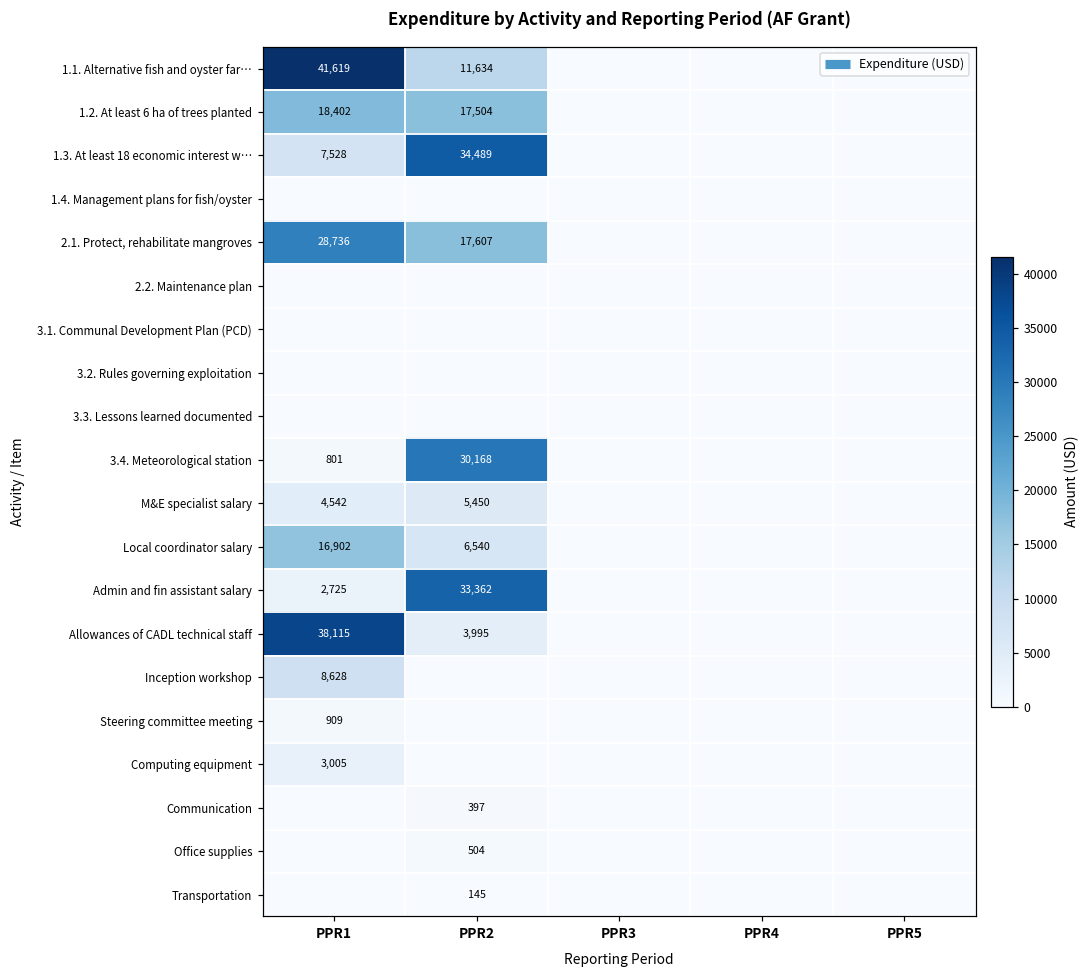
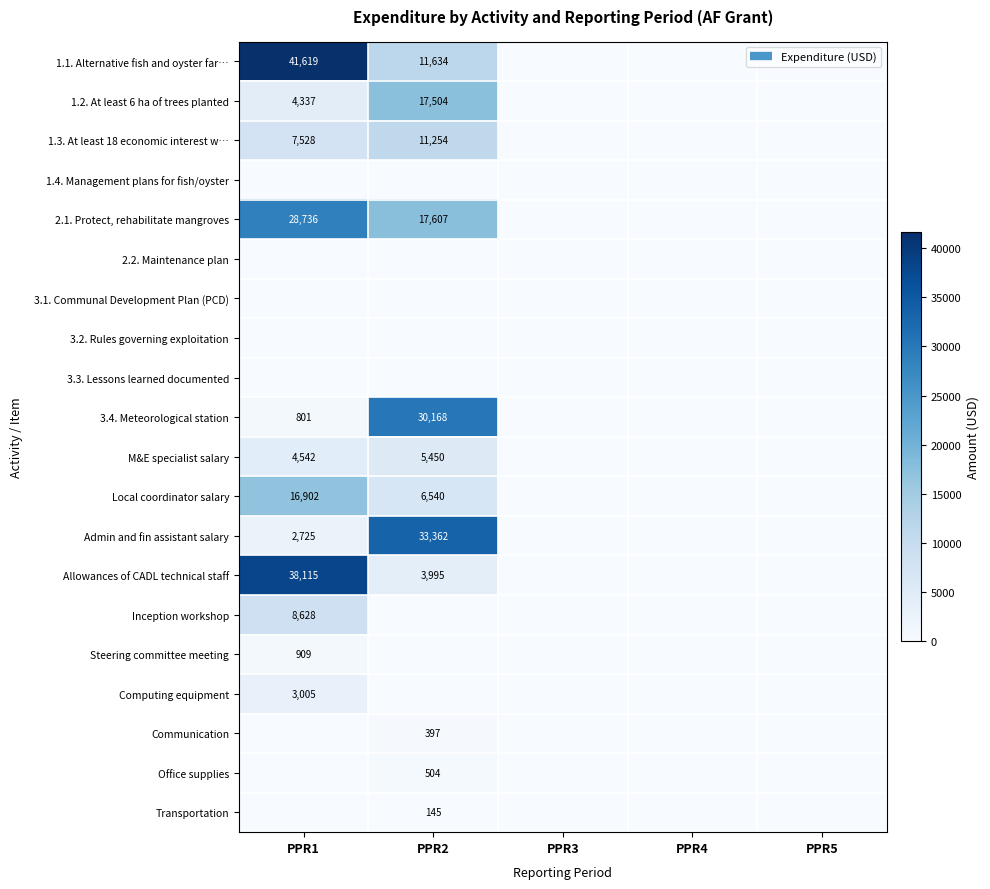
1.2. At least 6 ha of trees planted, PPR1: 18,402 -> 4,337
1.3. At least 18 economic interest w…, PPR2: 34,489 -> 11,254
